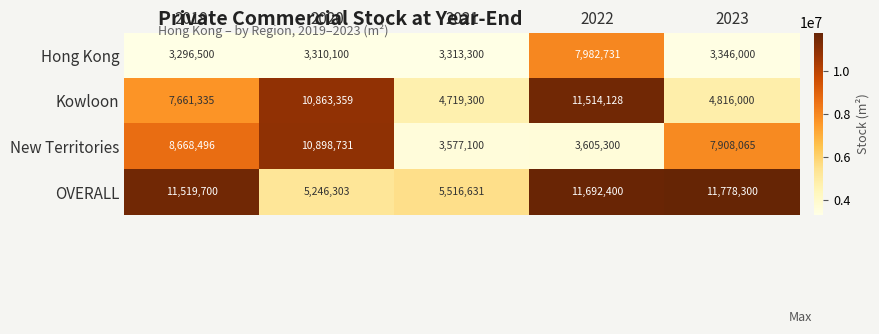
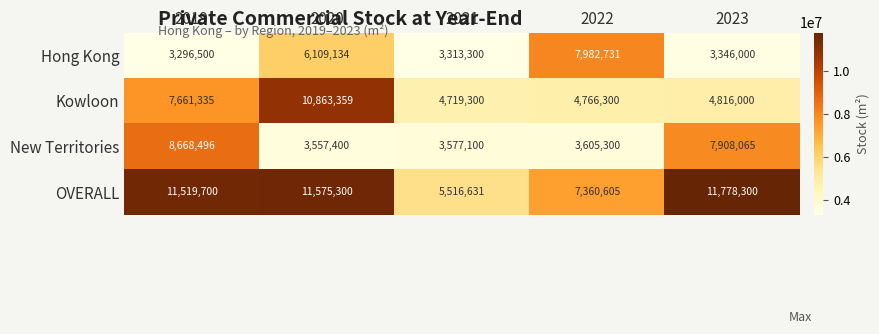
Hong Kong, 2020: 3,310,100 -> 6,109,134
Kowloon, 2022: 11,514,128 -> 4,766,300
New Territories, 2020: 10,898,731 -> 3,557,400
OVERALL, 2020: 5,246,303 -> 11,575,300
OVERALL, 2022: 11,692,400 -> 7,360,605
